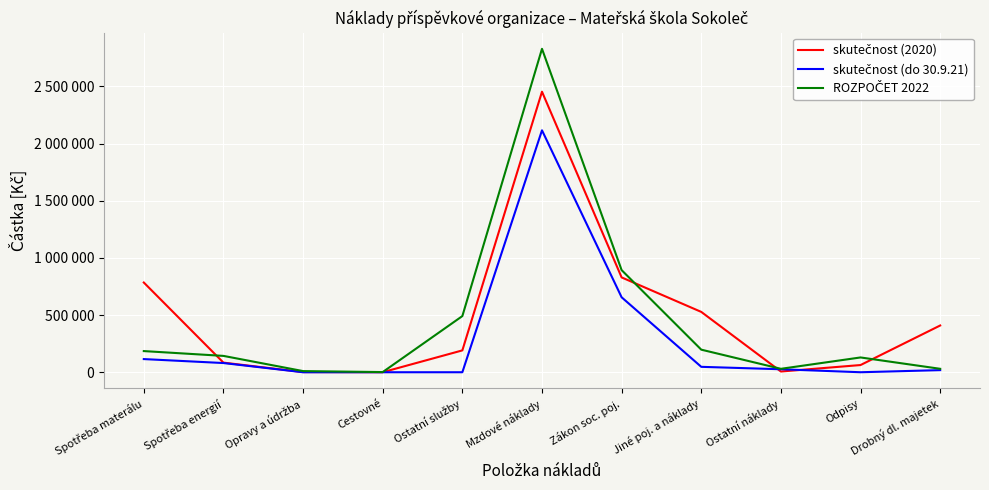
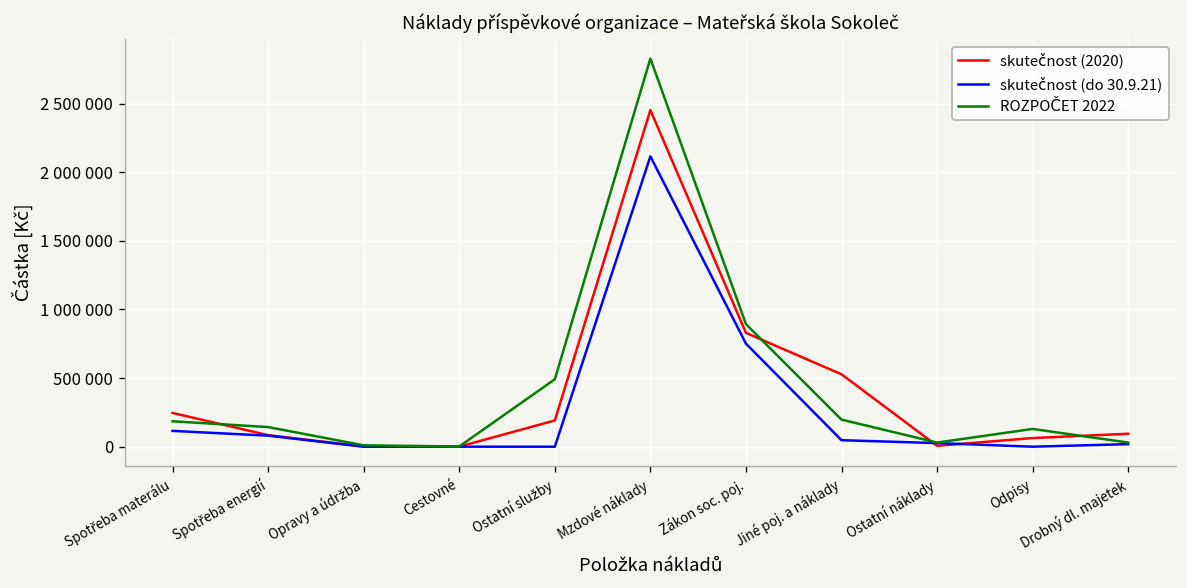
skutečnost (2020), Spotřeba materálu: 780000 -> 250000
skutečnost (do 30.9.21), Zákon soc. poj.: 660000 -> 750000
skutečnost (2020), Drobný dl. majetek: 410000 -> 90000
